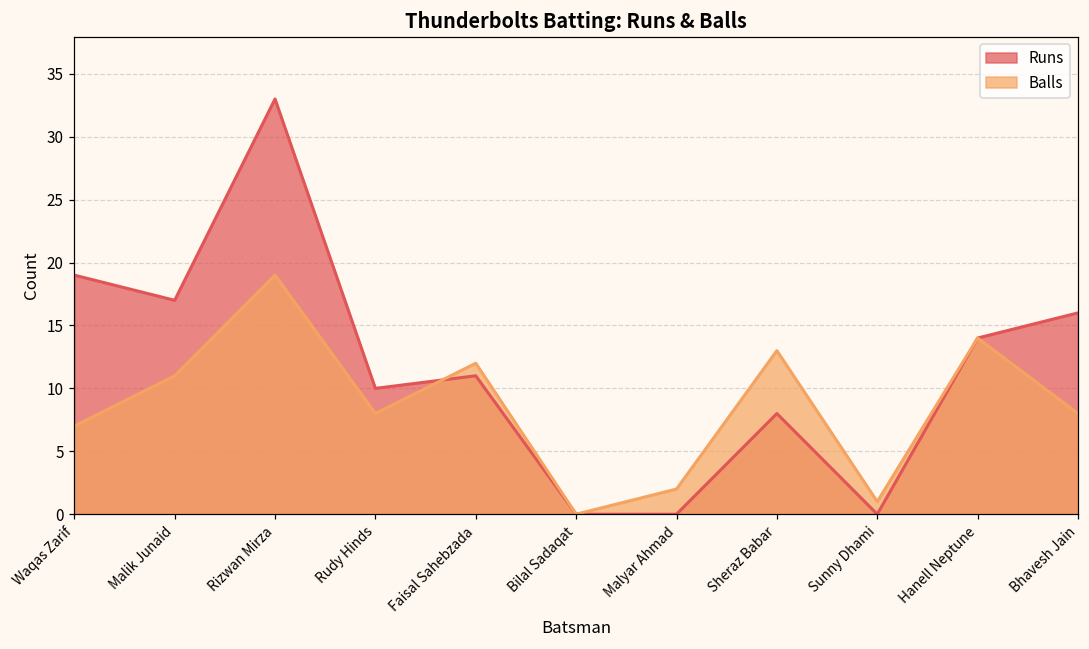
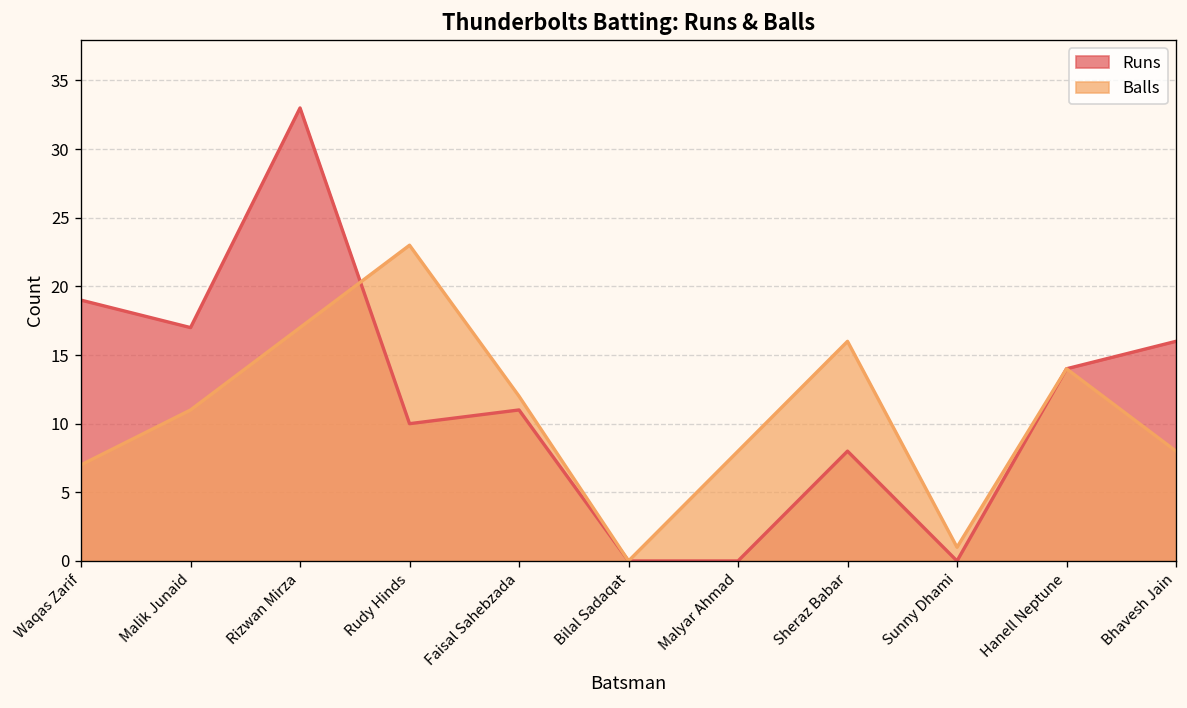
Balls, Rizwan Mirza: 19 -> 17
Balls, Rudy Hinds: 8 -> 23
Balls, Malyar Ahmad: 2 -> 8
Balls, Sheraz Babar: 13 -> 16
